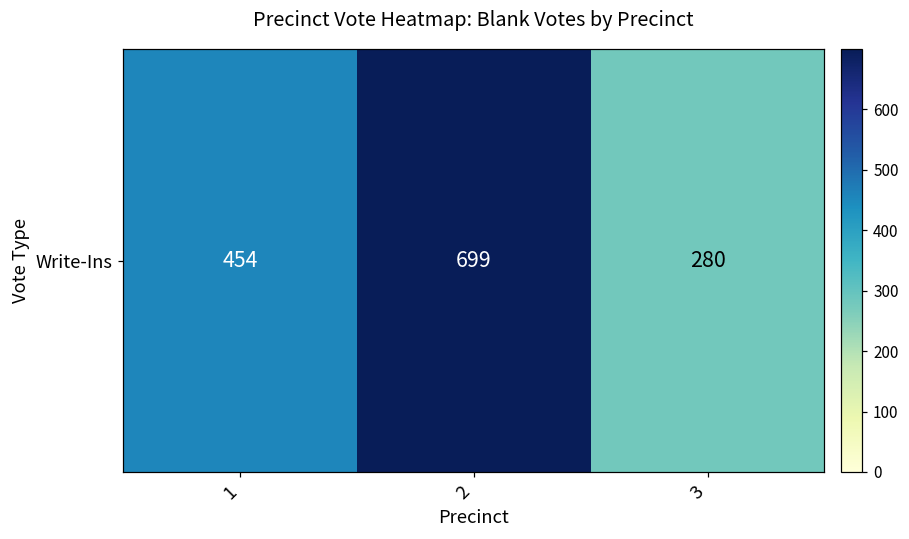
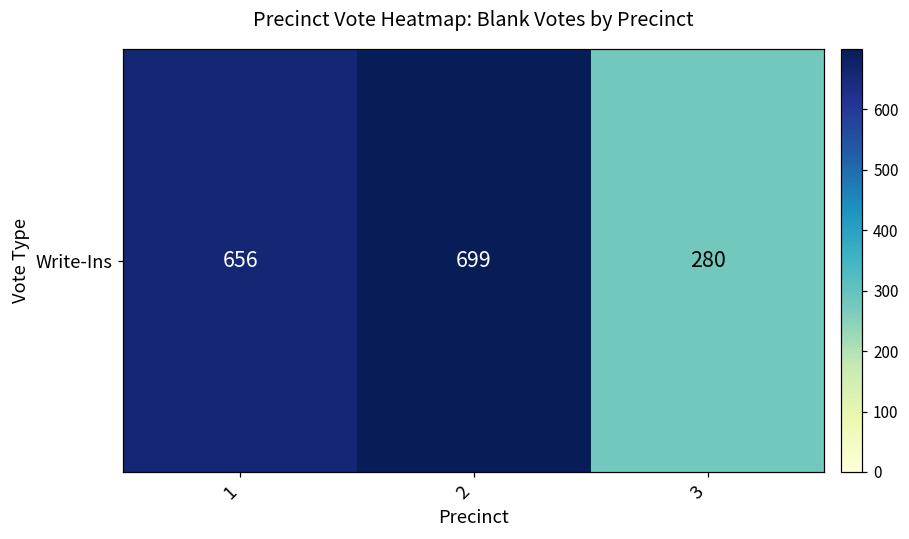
Write-Ins, 1: 454 -> 656
